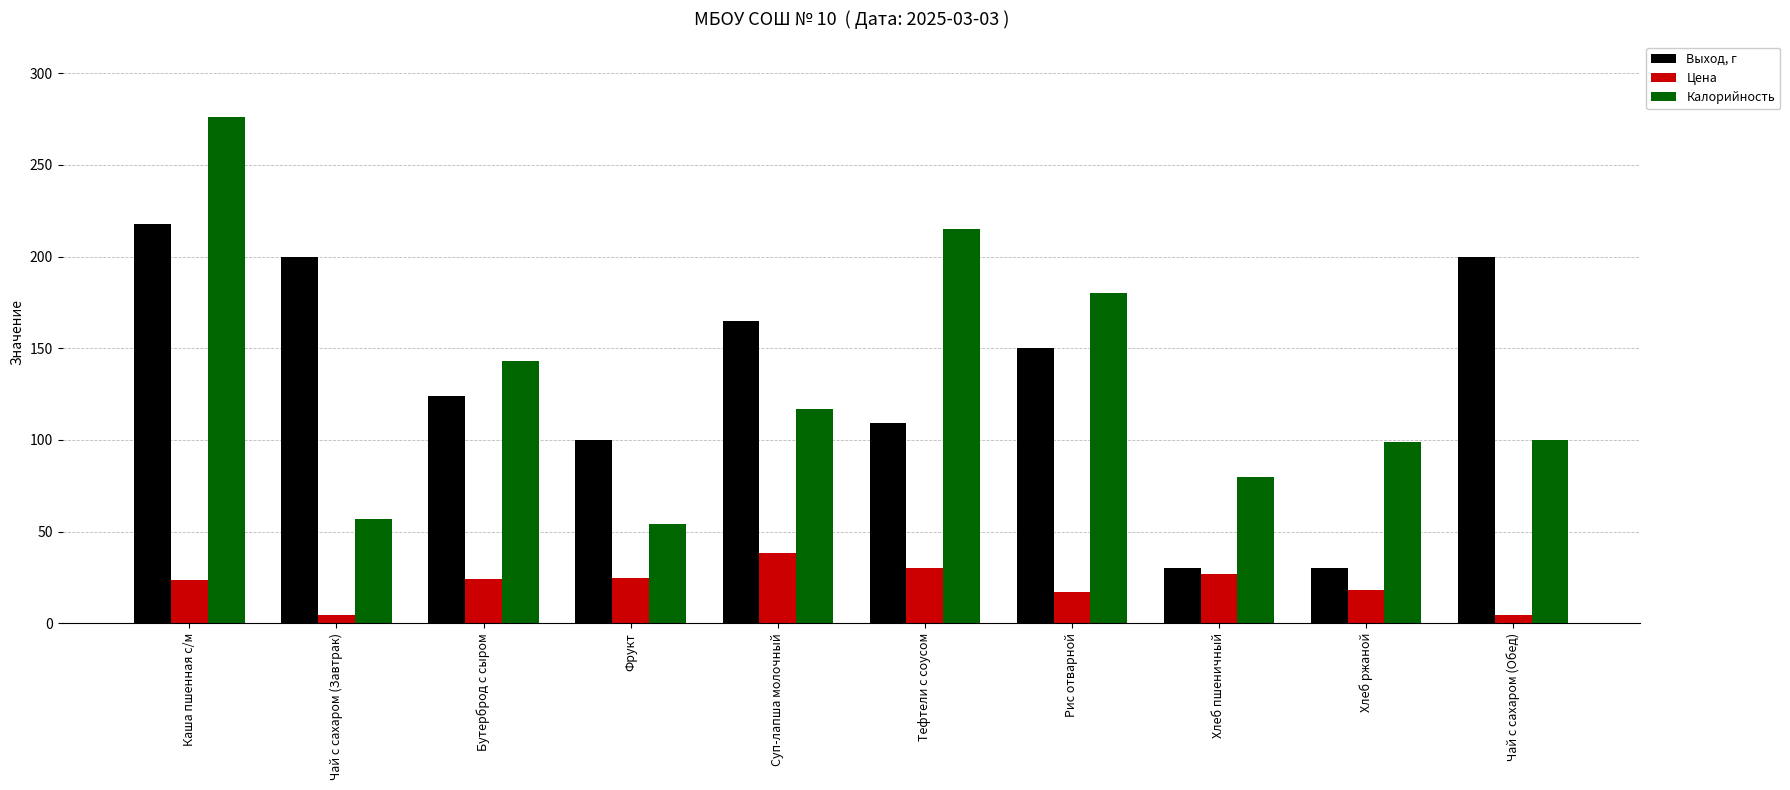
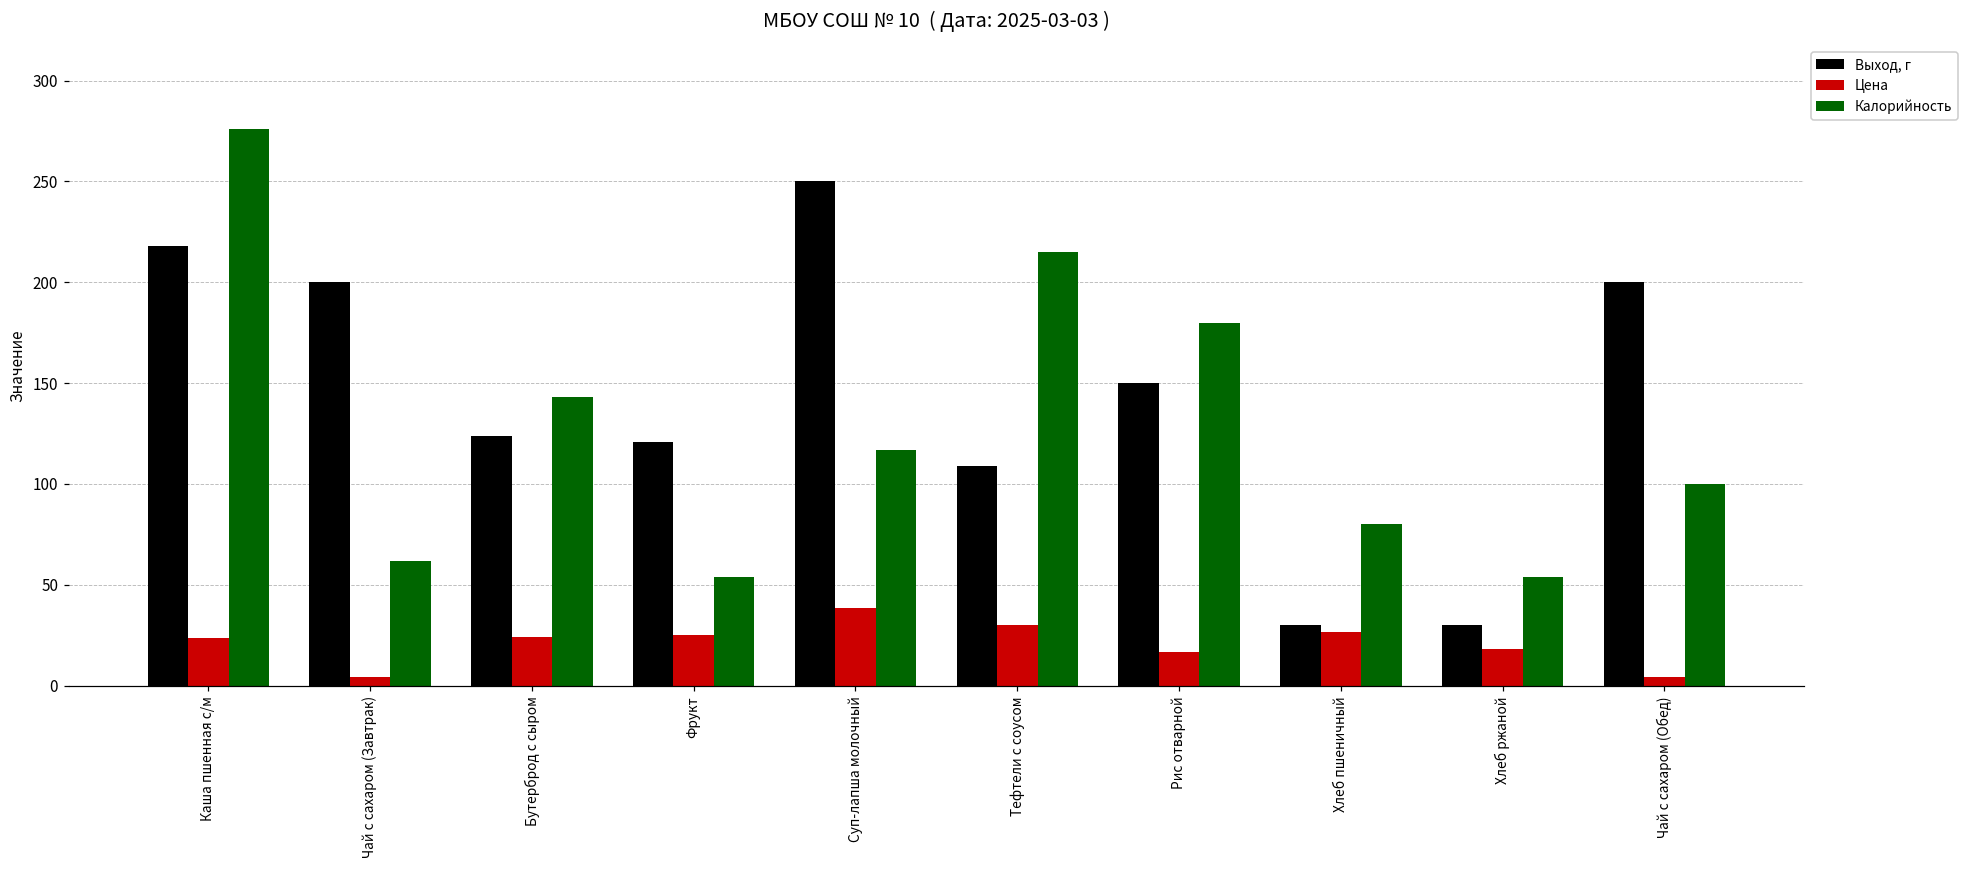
Калорийность, Чай с сахаром (Завтрак): 57 -> 62
Выход, г, Фрукт: 100 -> 121
Выход, г, Суп-лапша молочный: 165 -> 250
Калорийность, Хлеб ржаной: 99 -> 54
